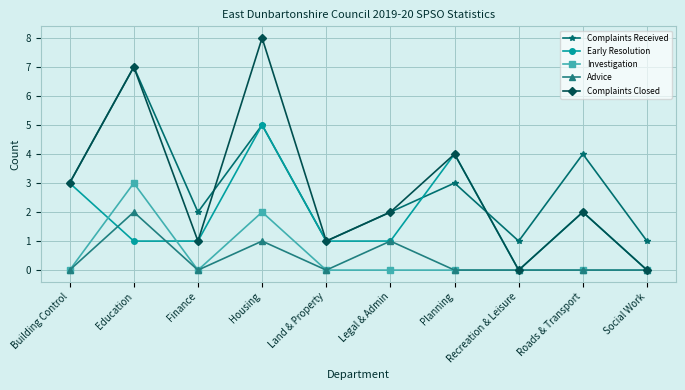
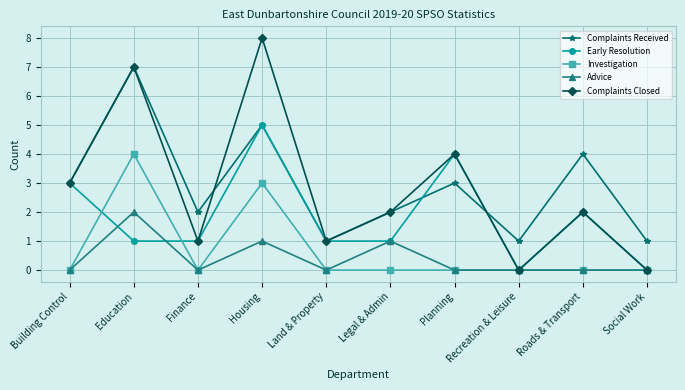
Investigation, Education: 3 -> 4
Investigation, Housing: 2 -> 3
